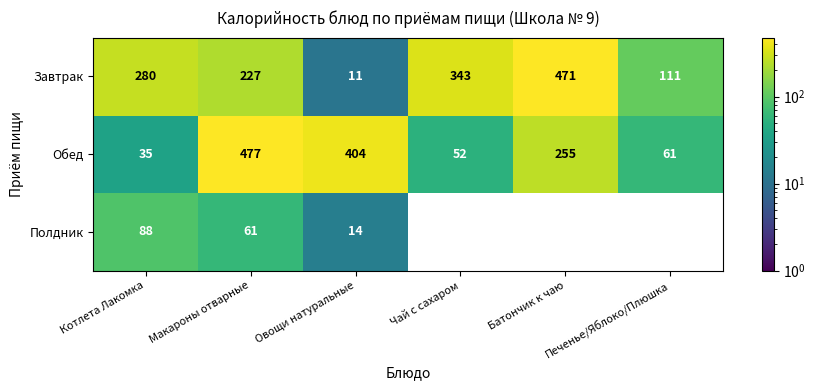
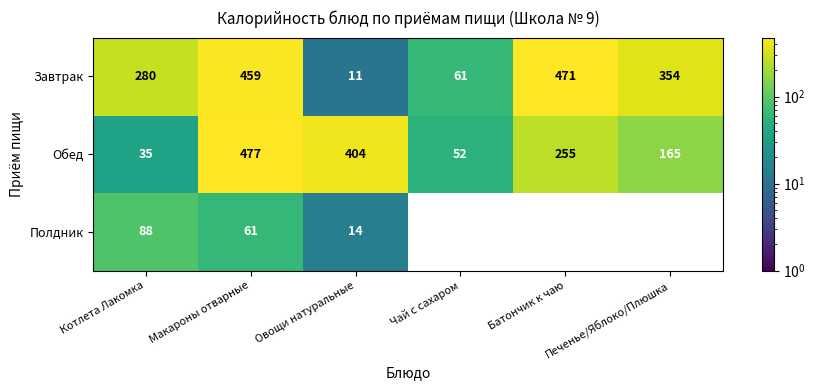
Завтрак, Макароны отварные: 227 -> 459
Завтрак, Чай с сахаром: 343 -> 61
Завтрак, Печенье/Яблоко/Плюшка: 111 -> 354
Обед, Печенье/Яблоко/Плюшка: 61 -> 165
